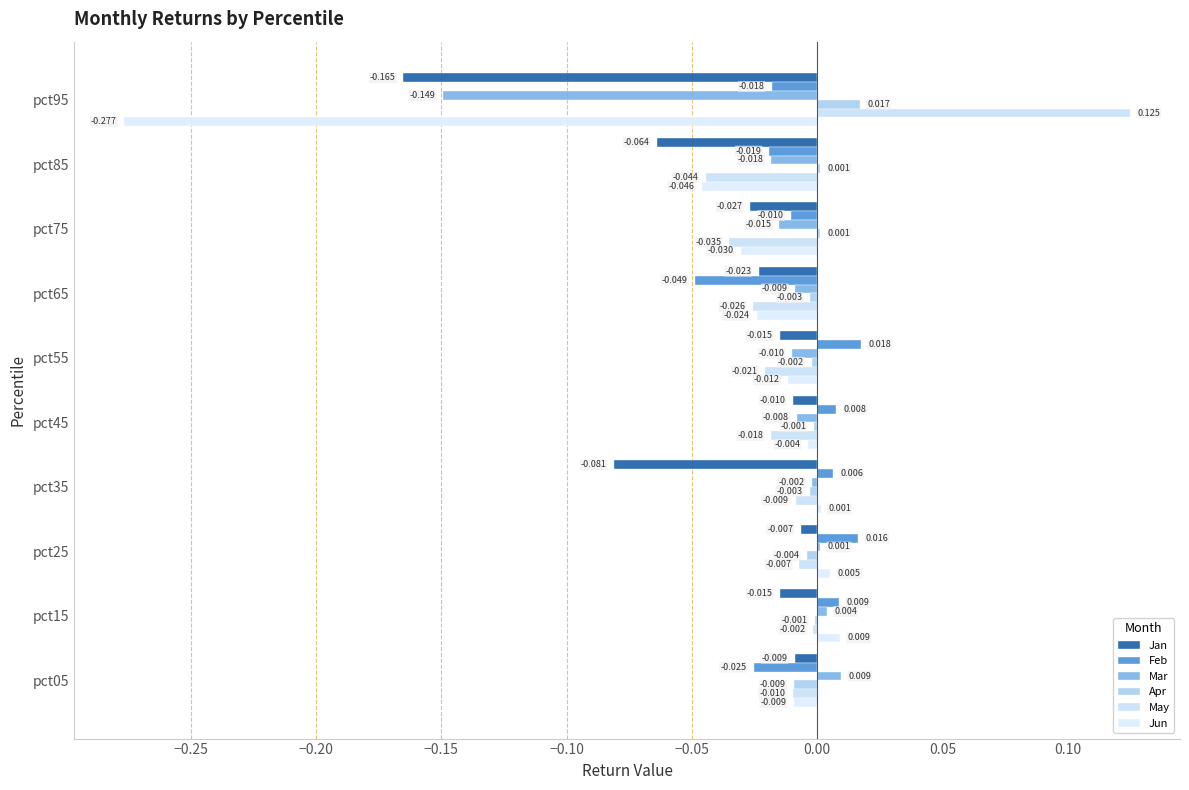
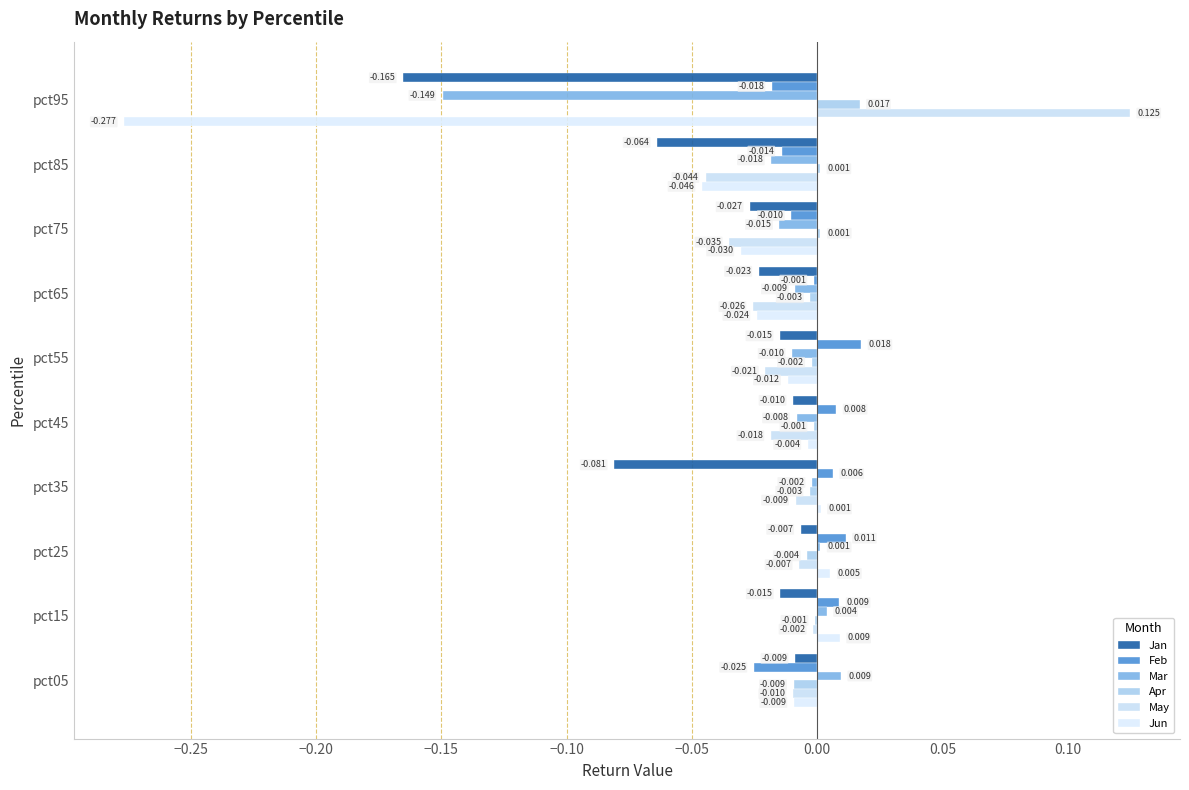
Feb, pct85: -0.019 -> -0.014
Feb, pct65: -0.049 -> -0.001
Feb, pct25: 0.016 -> 0.011
